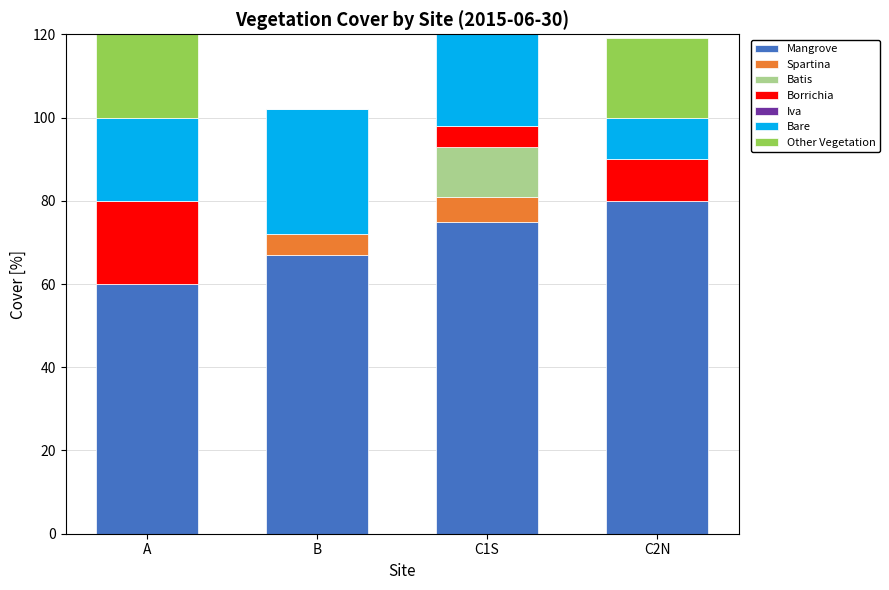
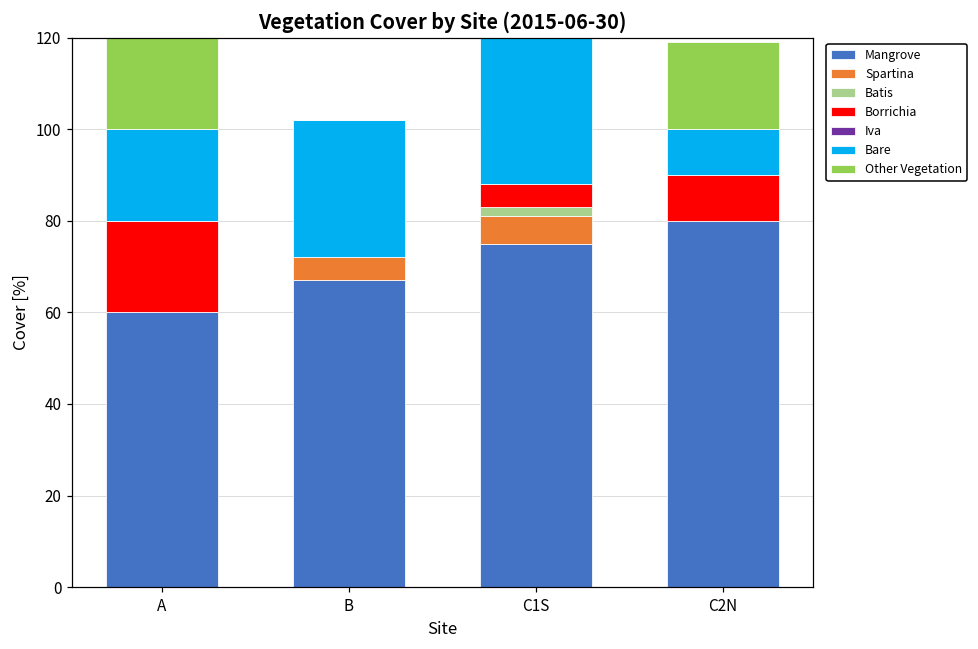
Batis, C1S: 12 -> 2
